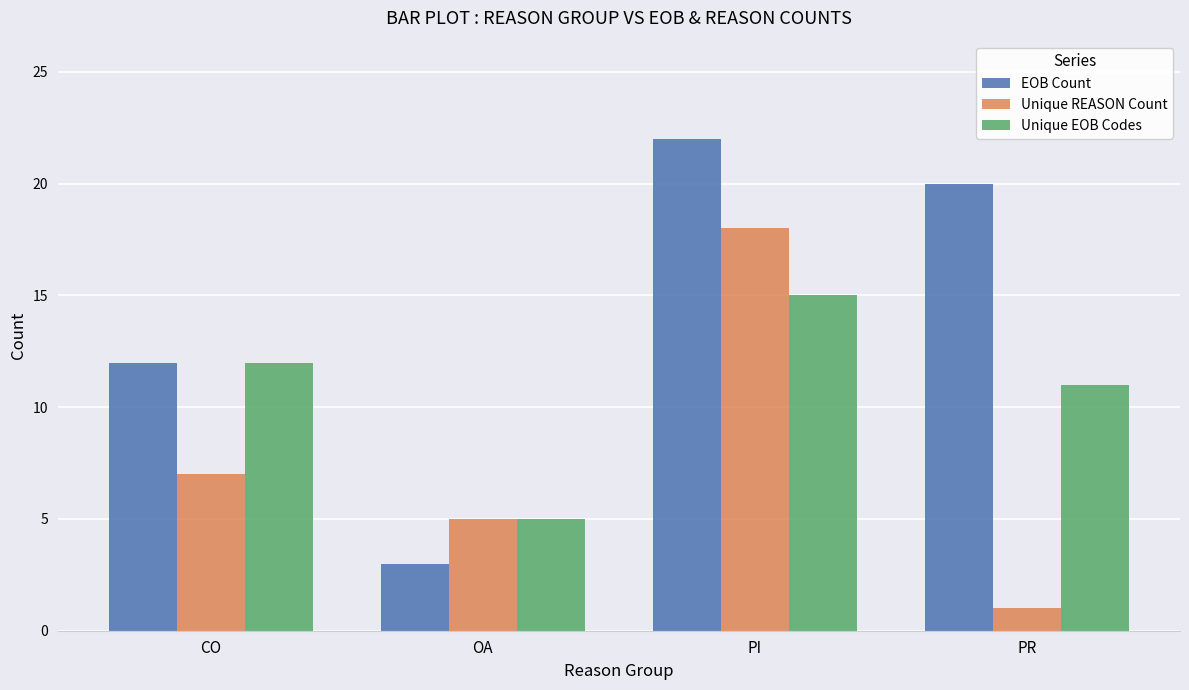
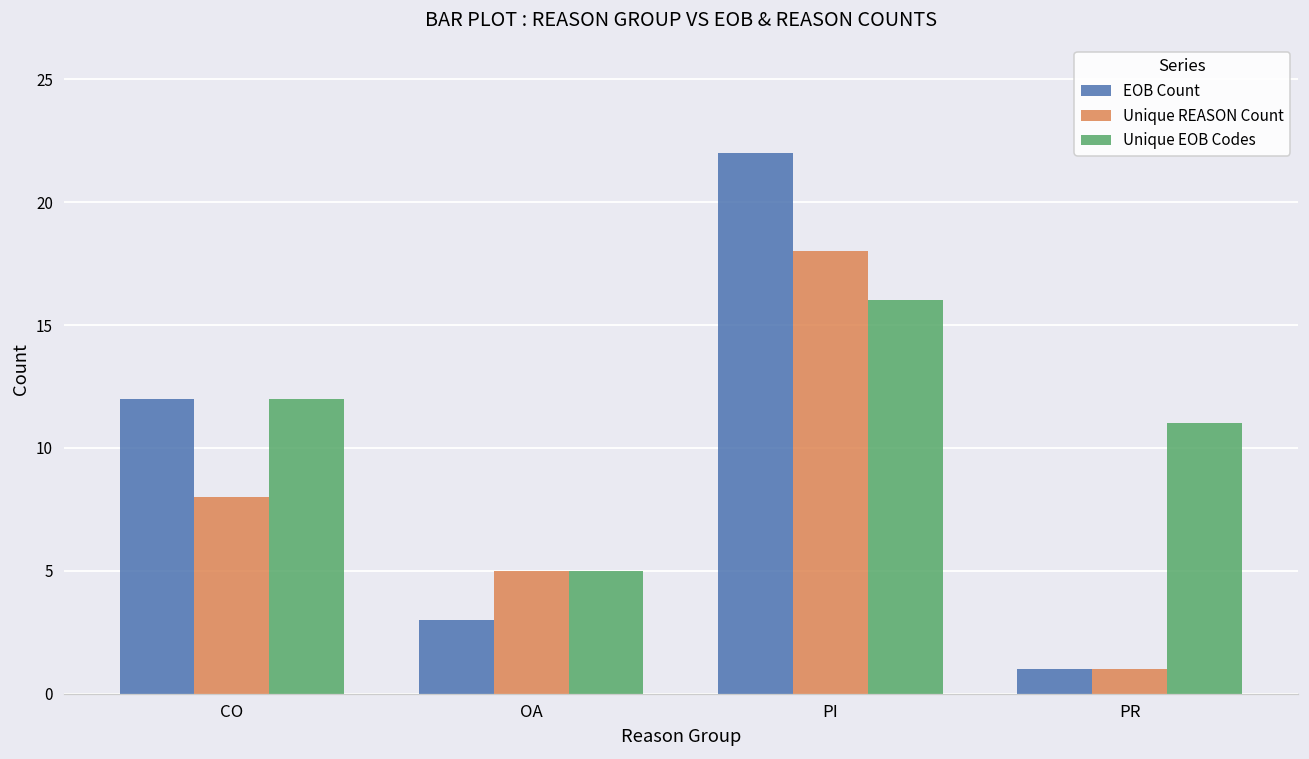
Unique REASON Count, CO: 7 -> 8
Unique EOB Codes, PI: 15 -> 16
EOB Count, PR: 20 -> 1
